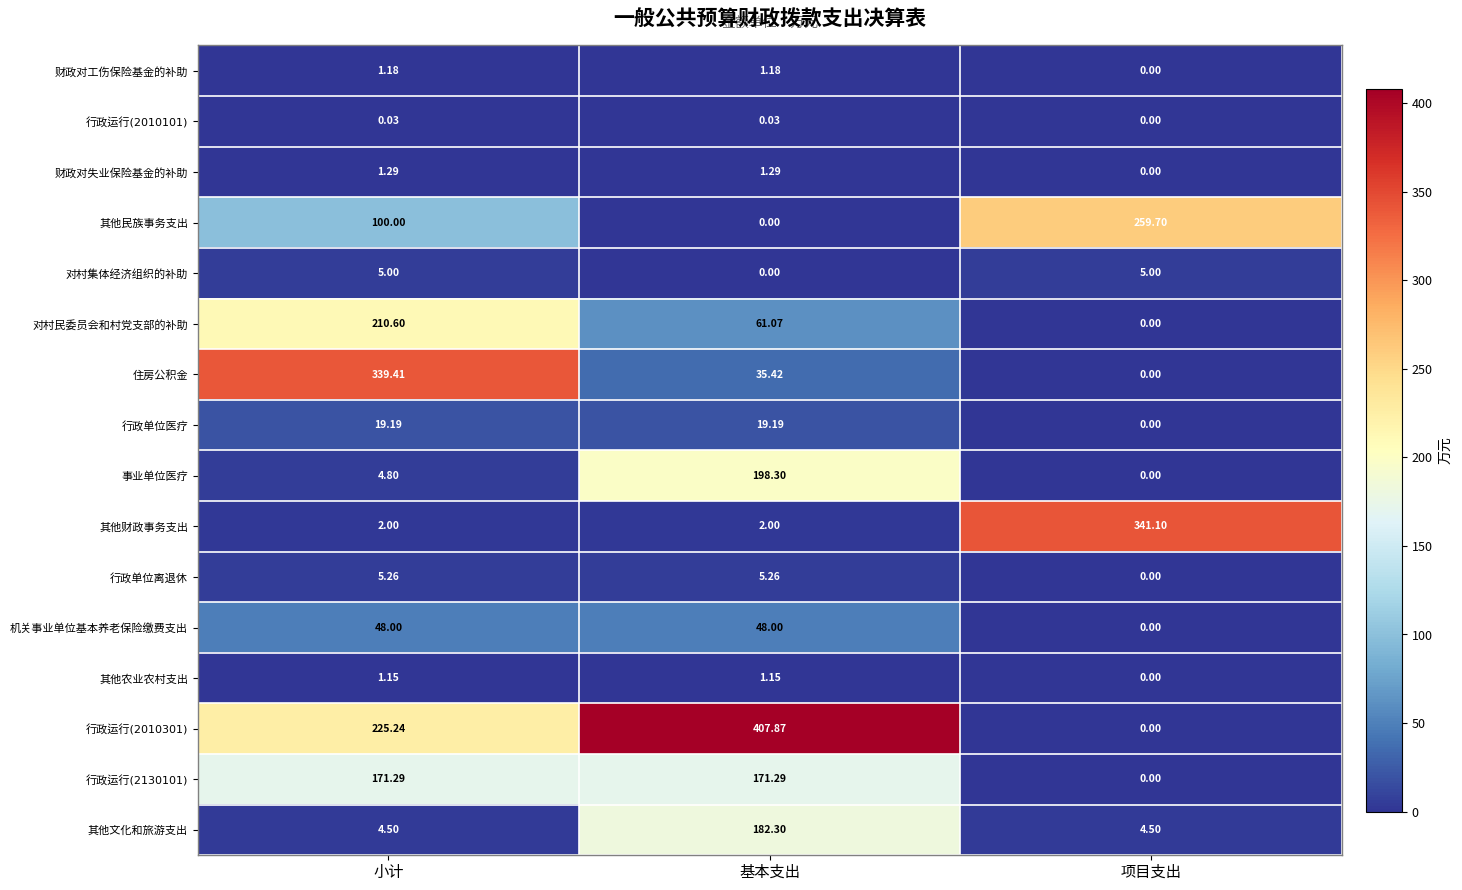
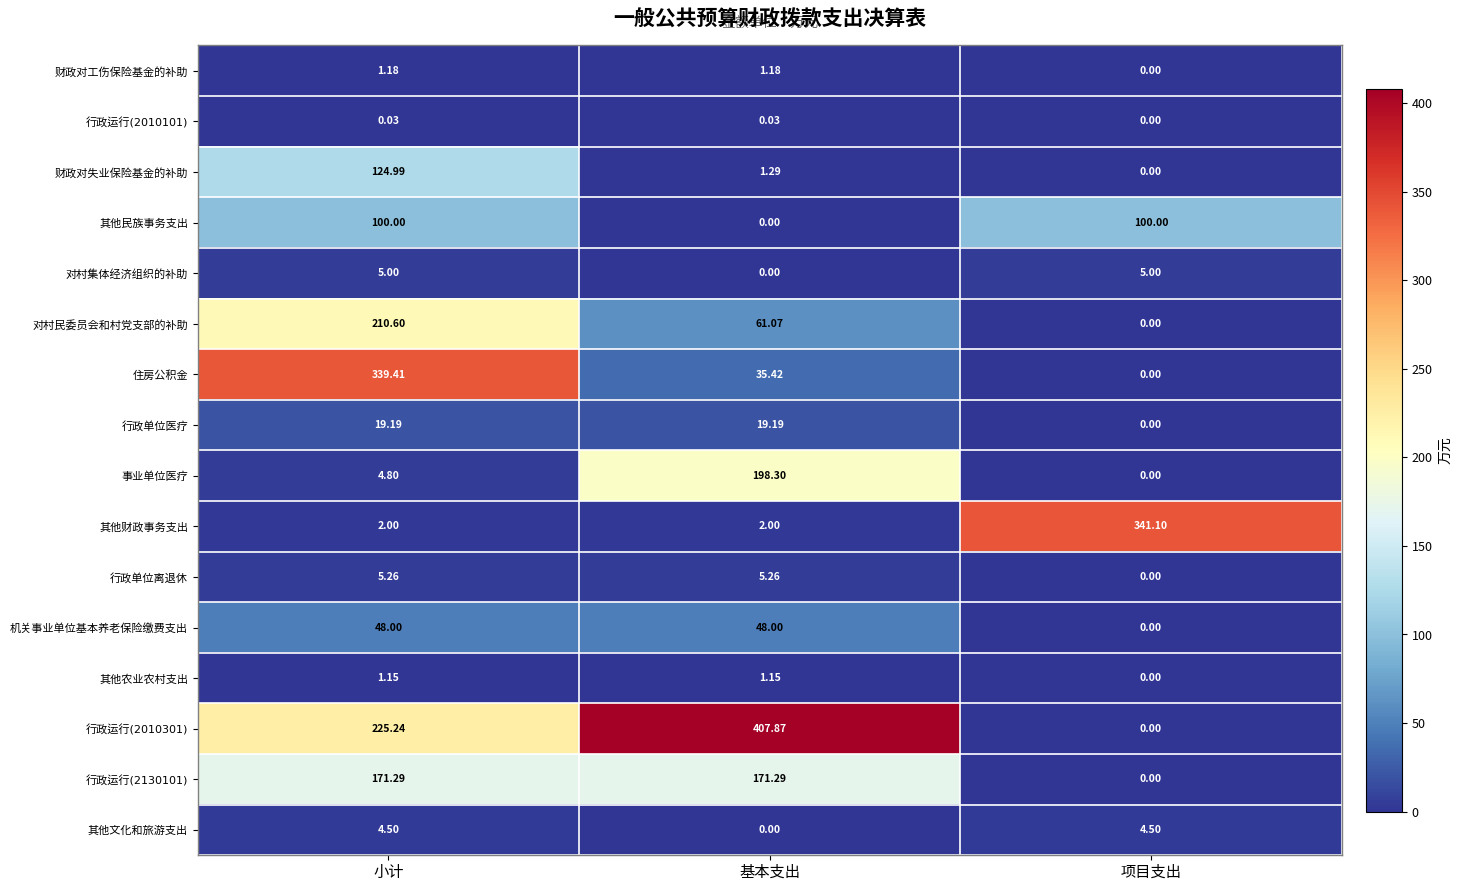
财政对失业保险基金的补助, 小计: 1.29 -> 124.99
其他民族事务支出, 项目支出: 259.70 -> 100.00
其他文化和旅游支出, 基本支出: 182.30 -> 0.00
